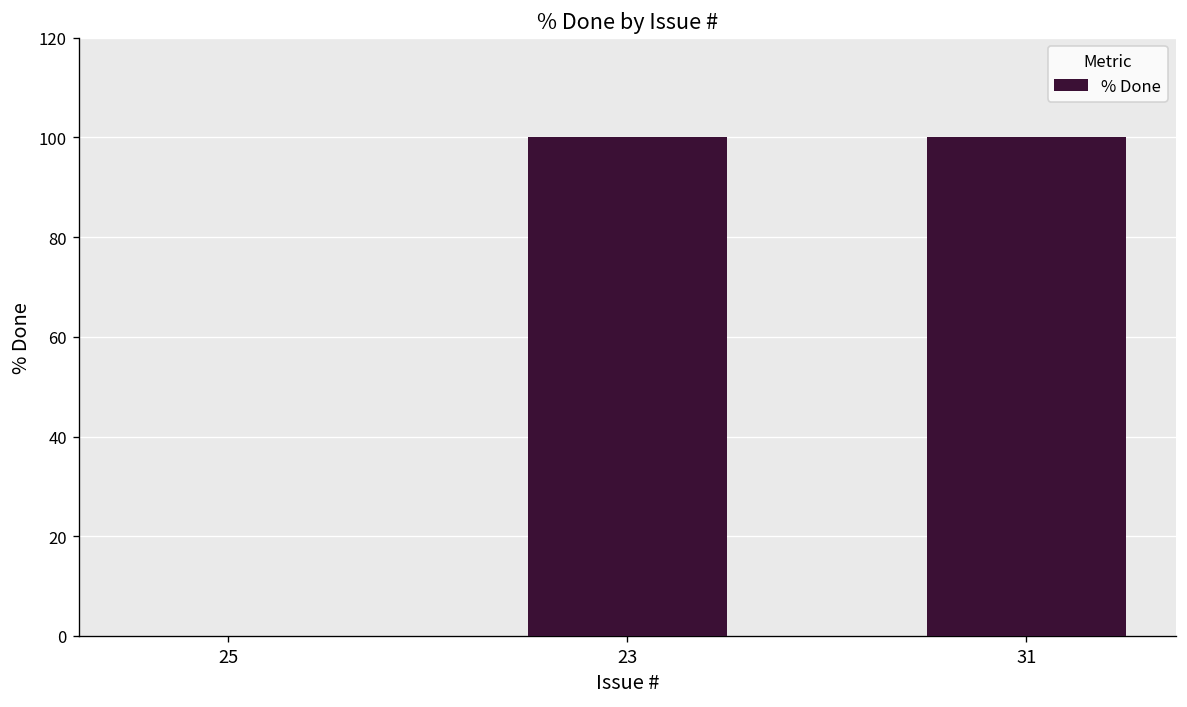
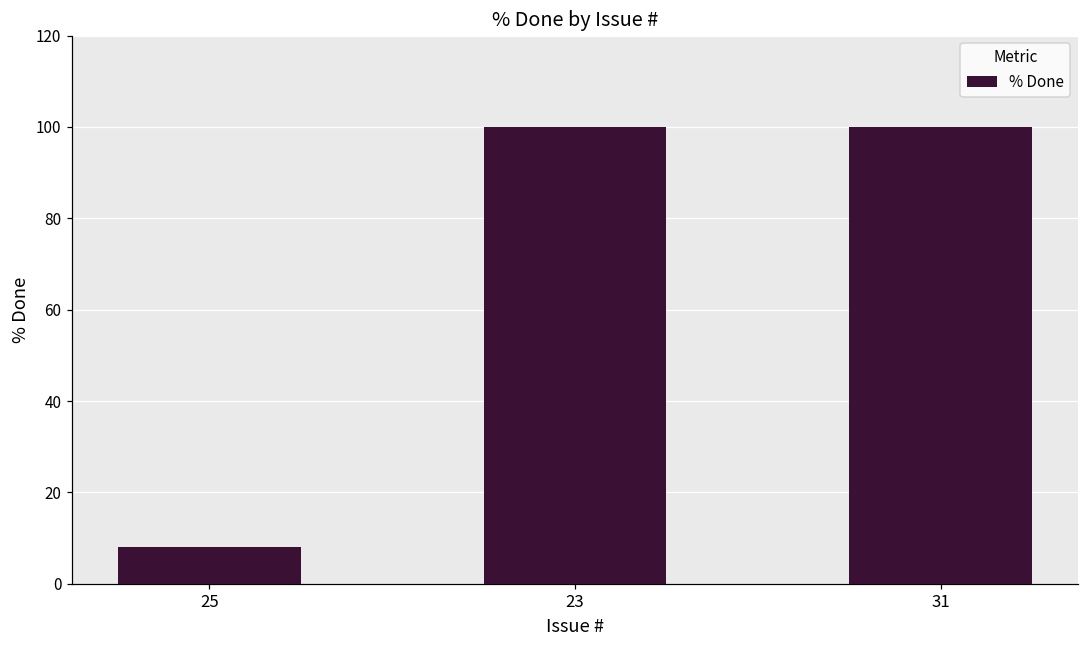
25: 0 -> 8
